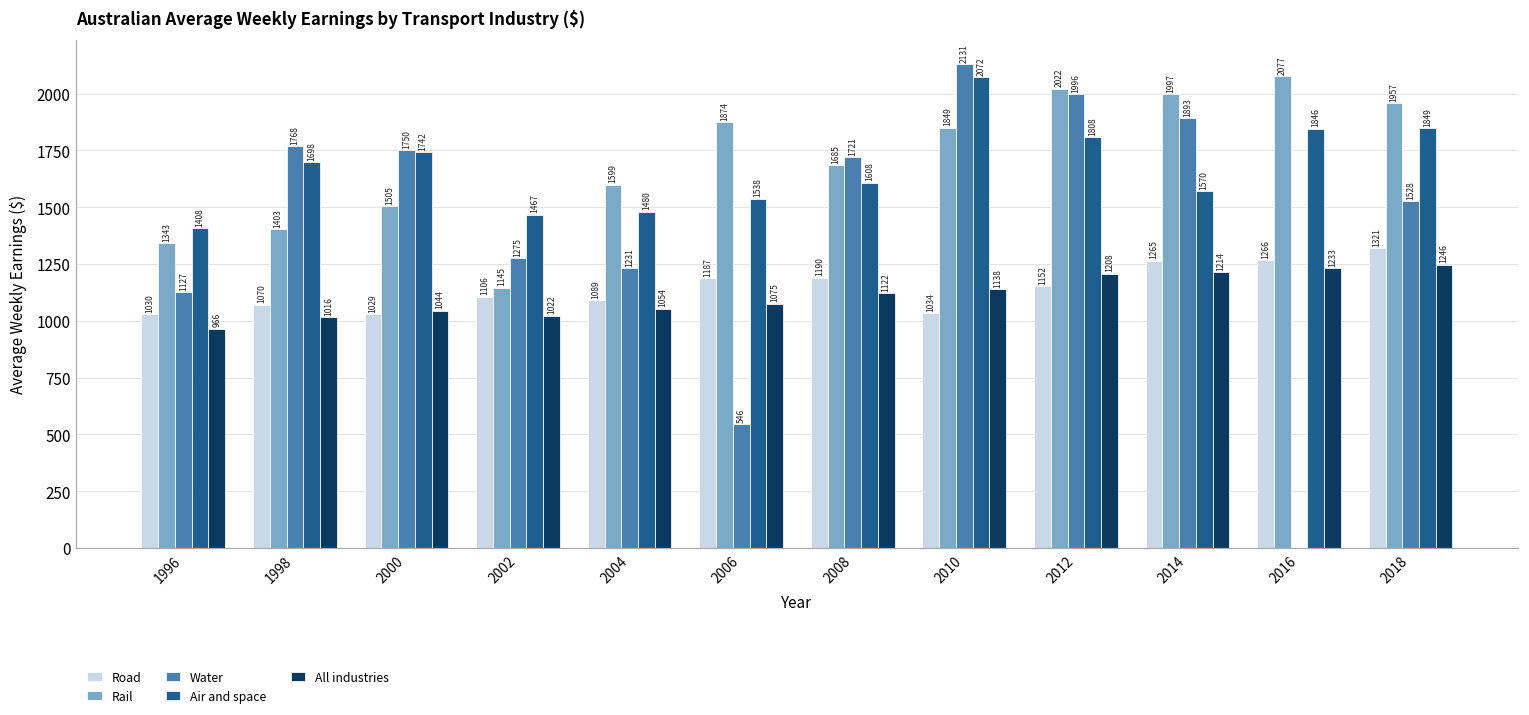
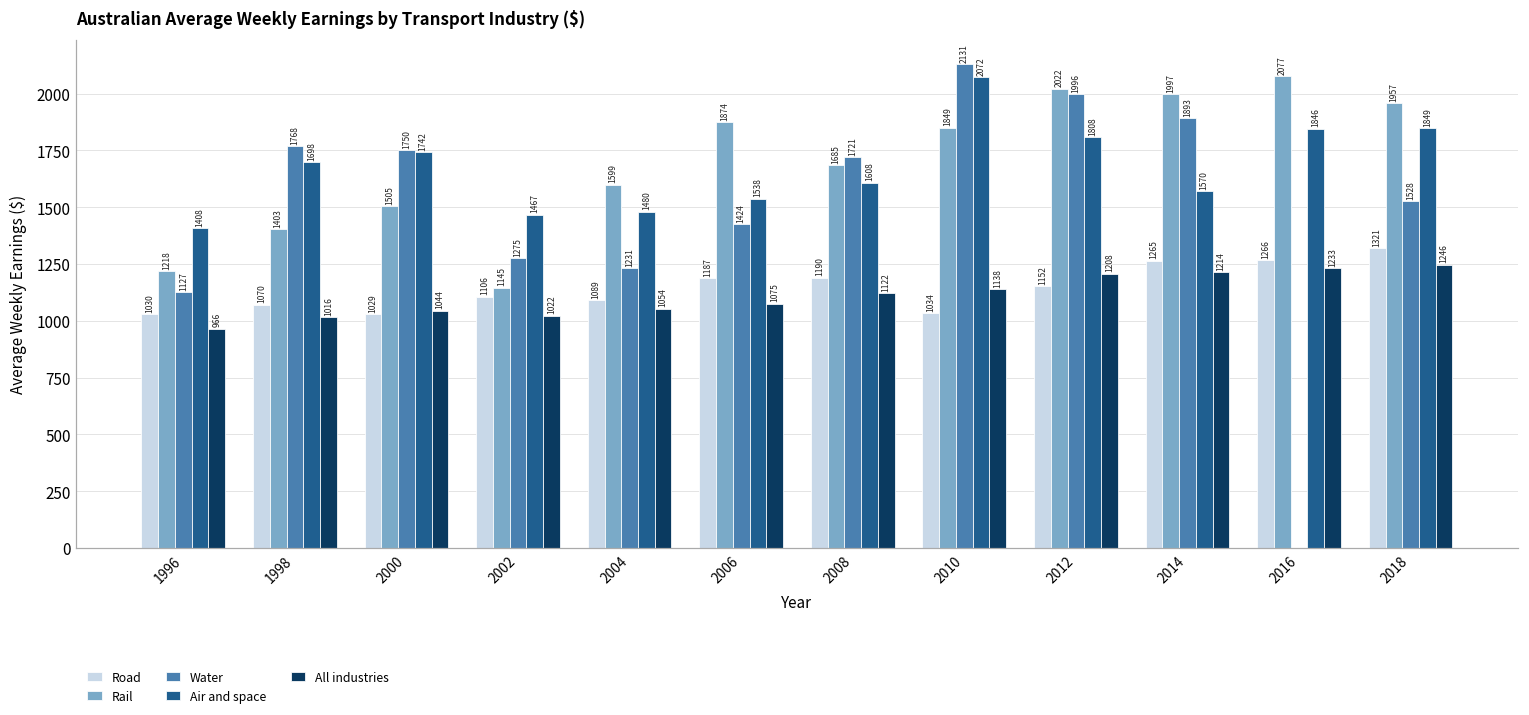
Rail, 1996: 1343 -> 1218
Water, 2006: 546 -> 1424
